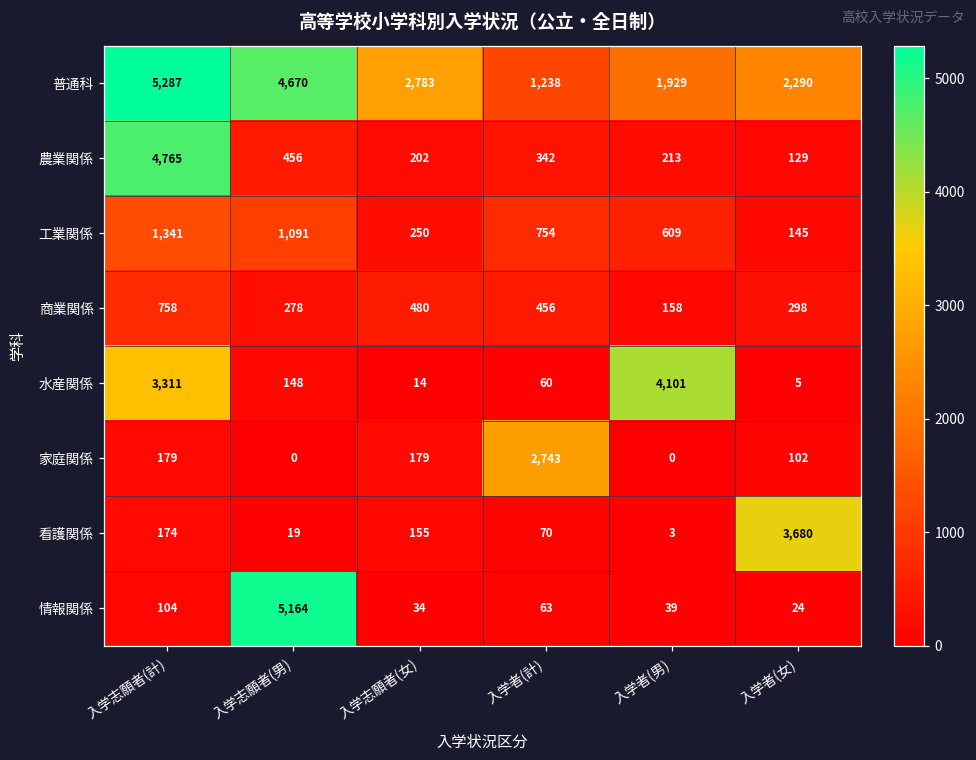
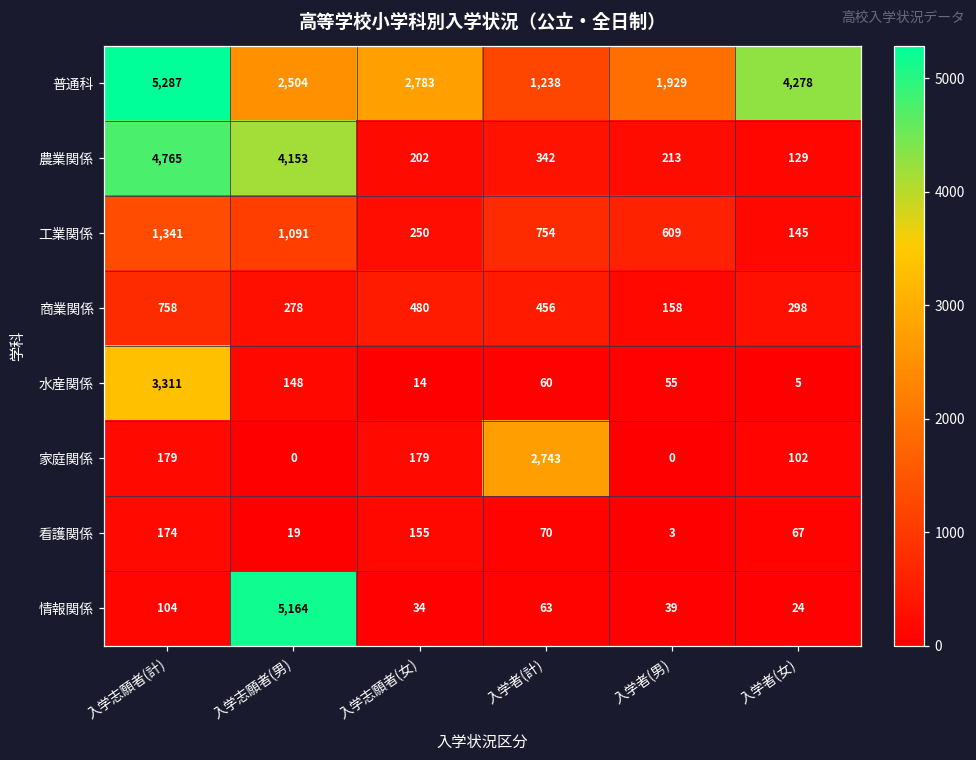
普通科, 入学志願者(男): 4,670 -> 2,504
普通科, 入学者(女): 2,290 -> 4,278
農業関係, 入学志願者(男): 456 -> 4,153
水産関係, 入学者(男): 4,101 -> 55
看護関係, 入学者(女): 3,680 -> 67
